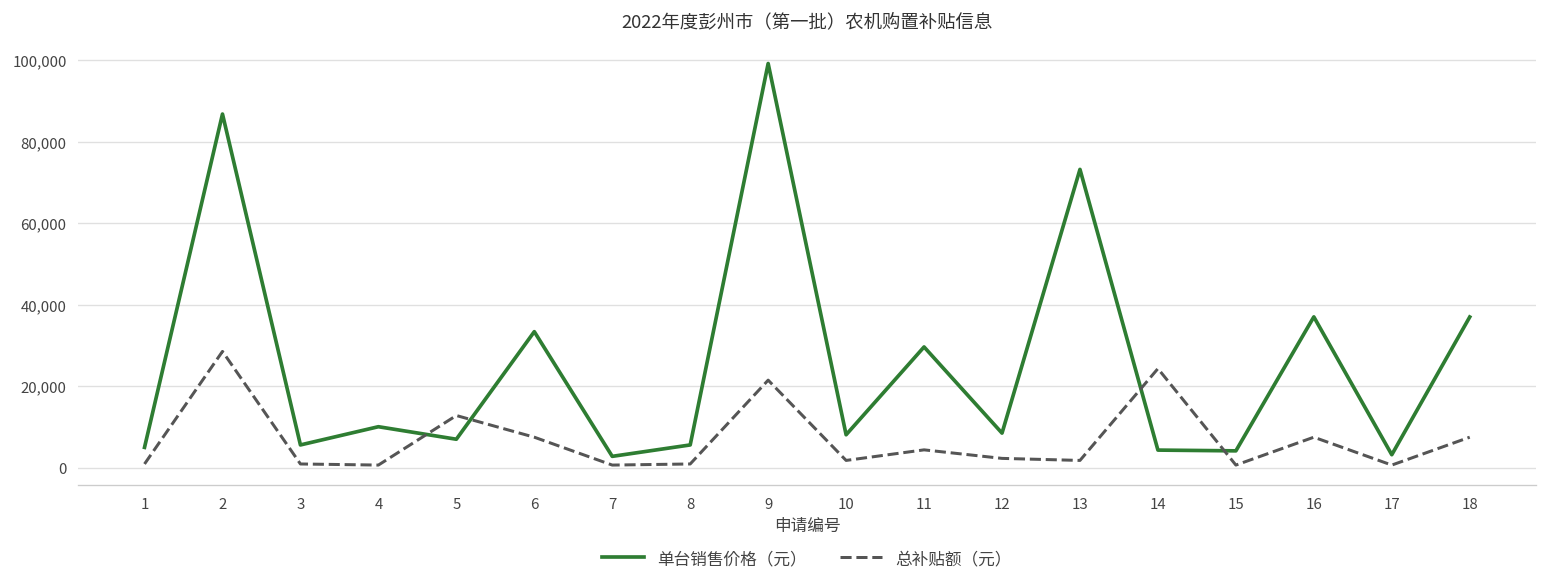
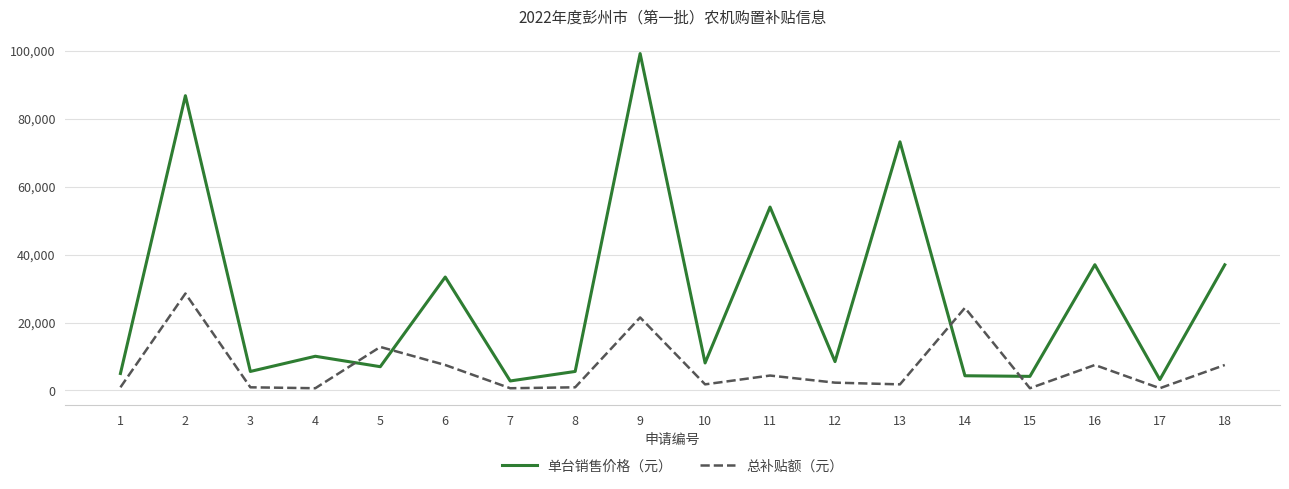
单台销售价格（元）, 11: 30,000 -> 54,000
